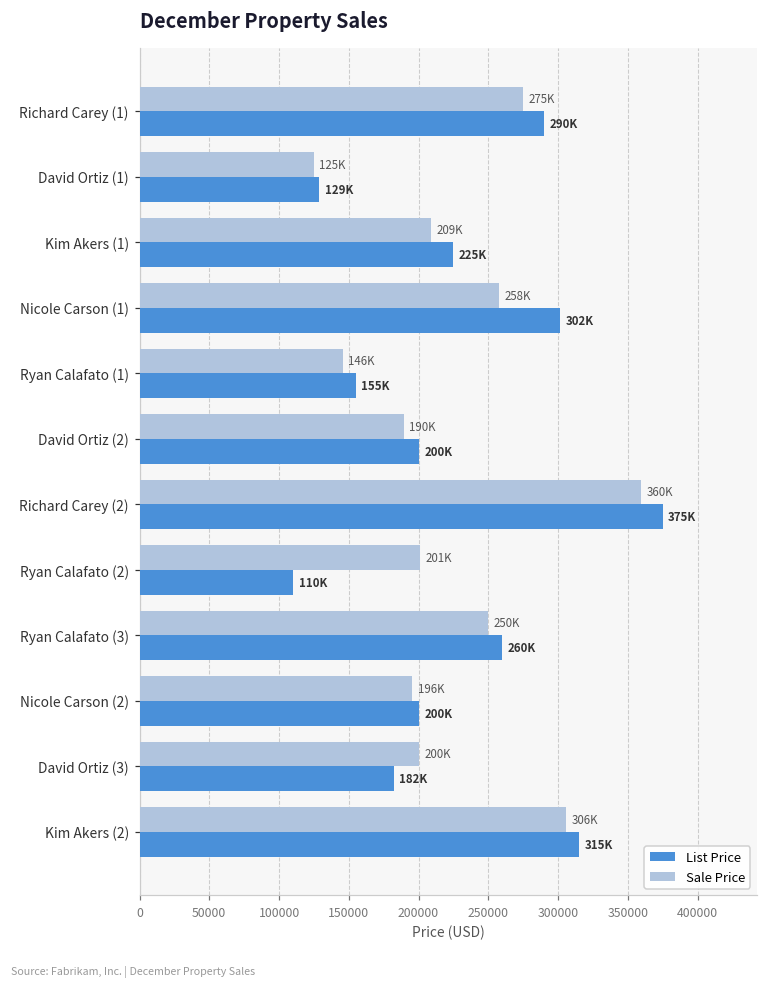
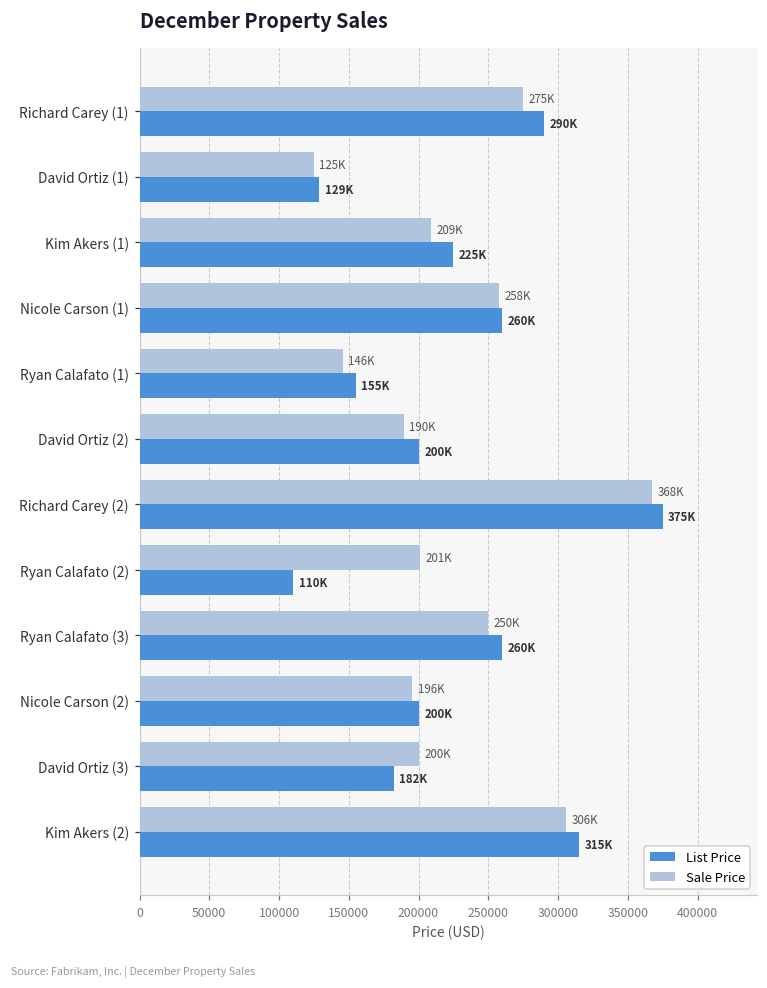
List Price, Nicole Carson (1): 302K -> 260K
Sale Price, Richard Carey (2): 360K -> 368K
